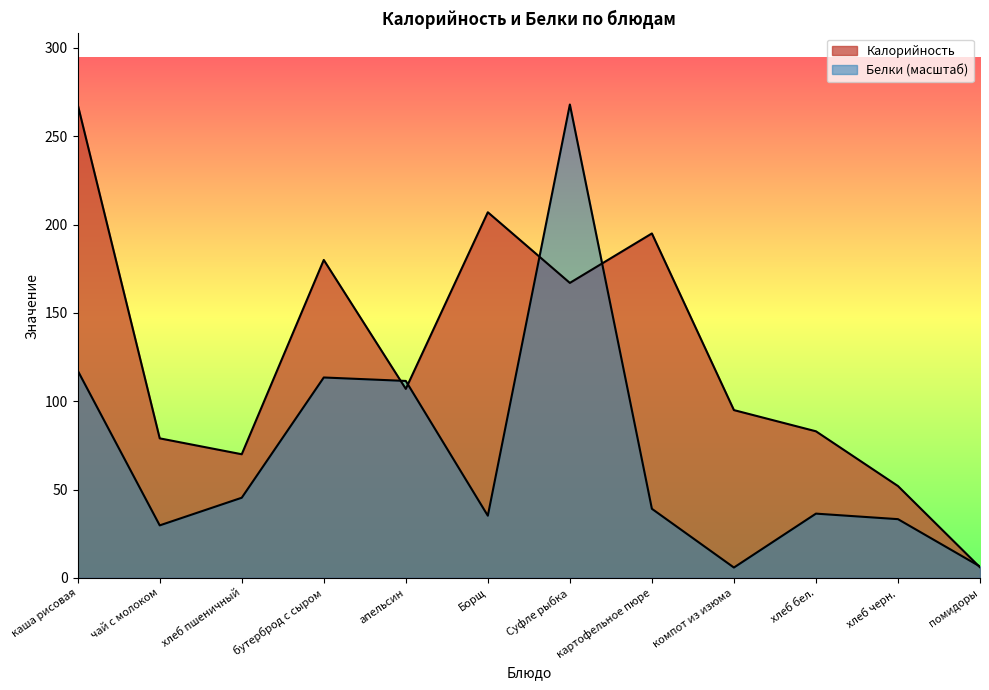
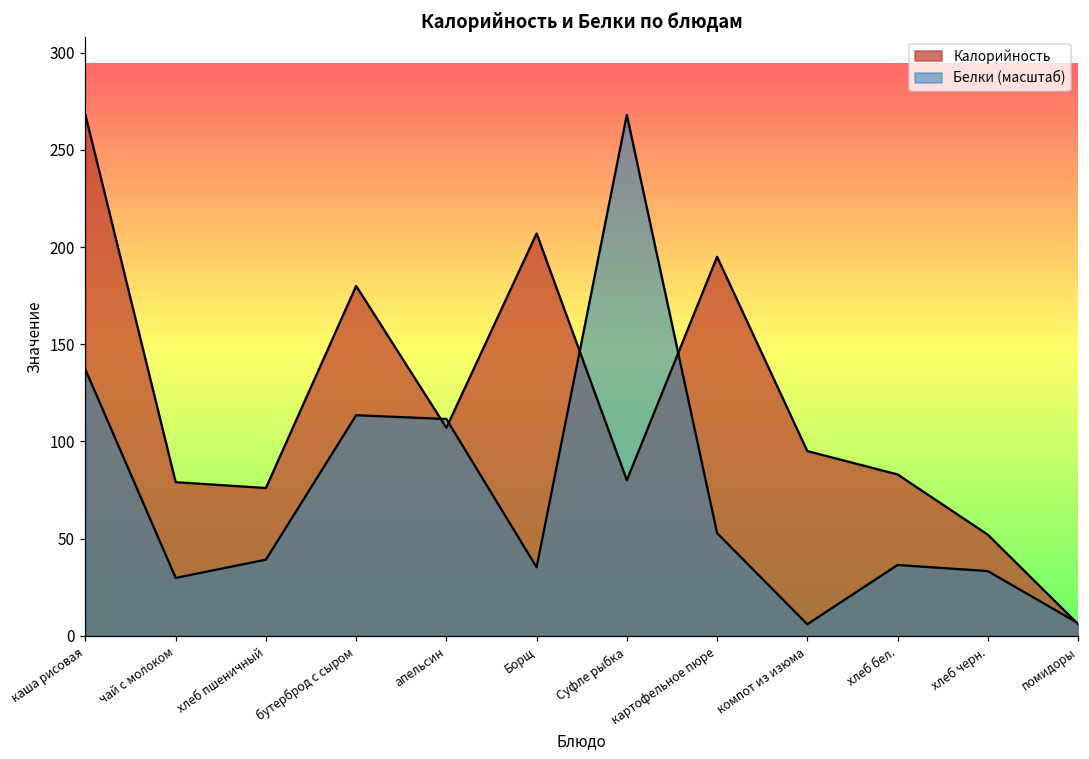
Белки (масштаб), каша рисовая: 117 -> 137
Калорийность, хлеб пшеничный: 70 -> 76
Белки (масштаб), хлеб пшеничный: 45 -> 39
Калорийность, Суфле рыбка: 167 -> 80
Белки (масштаб), картофельное пюре: 39 -> 53
